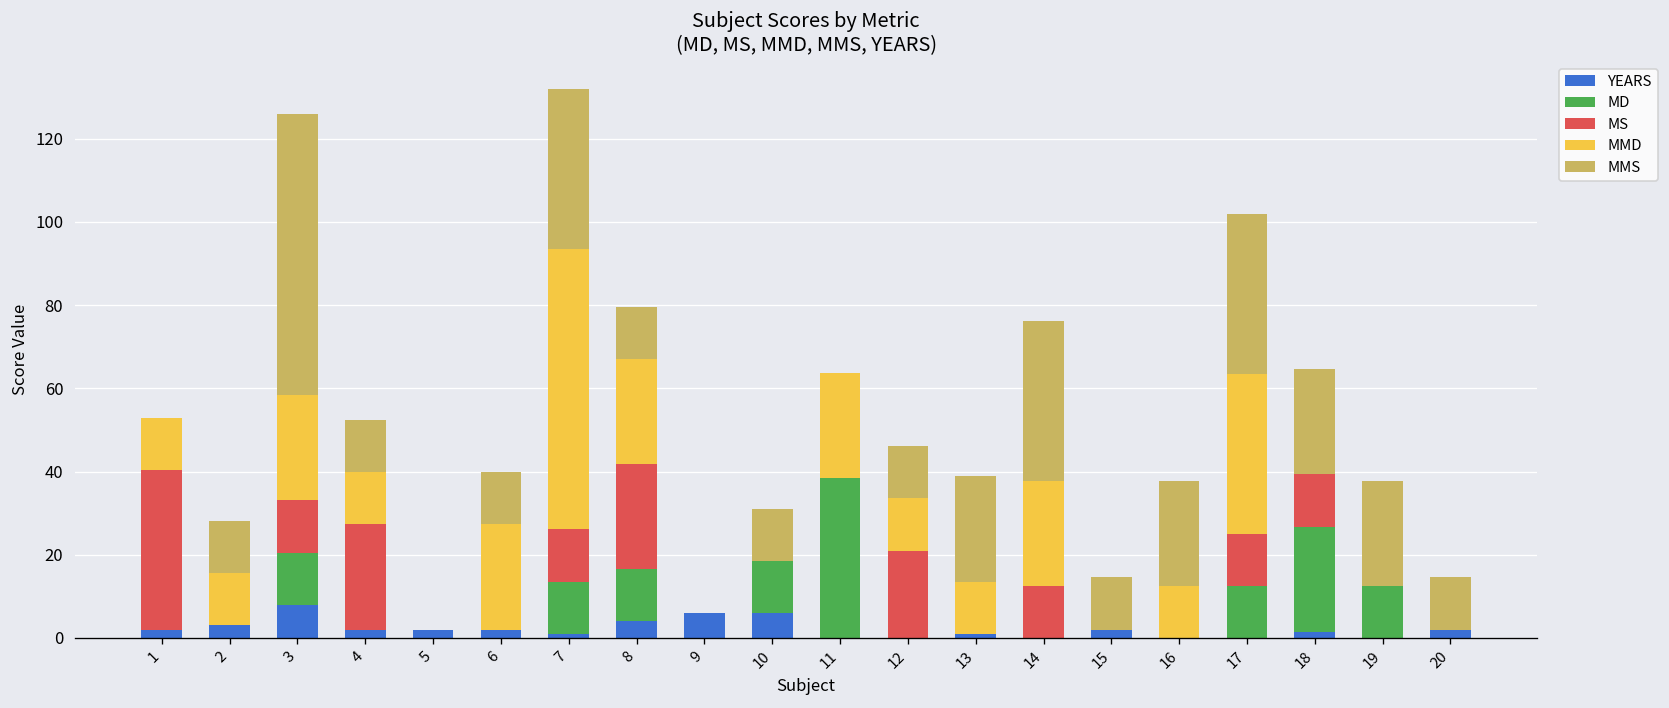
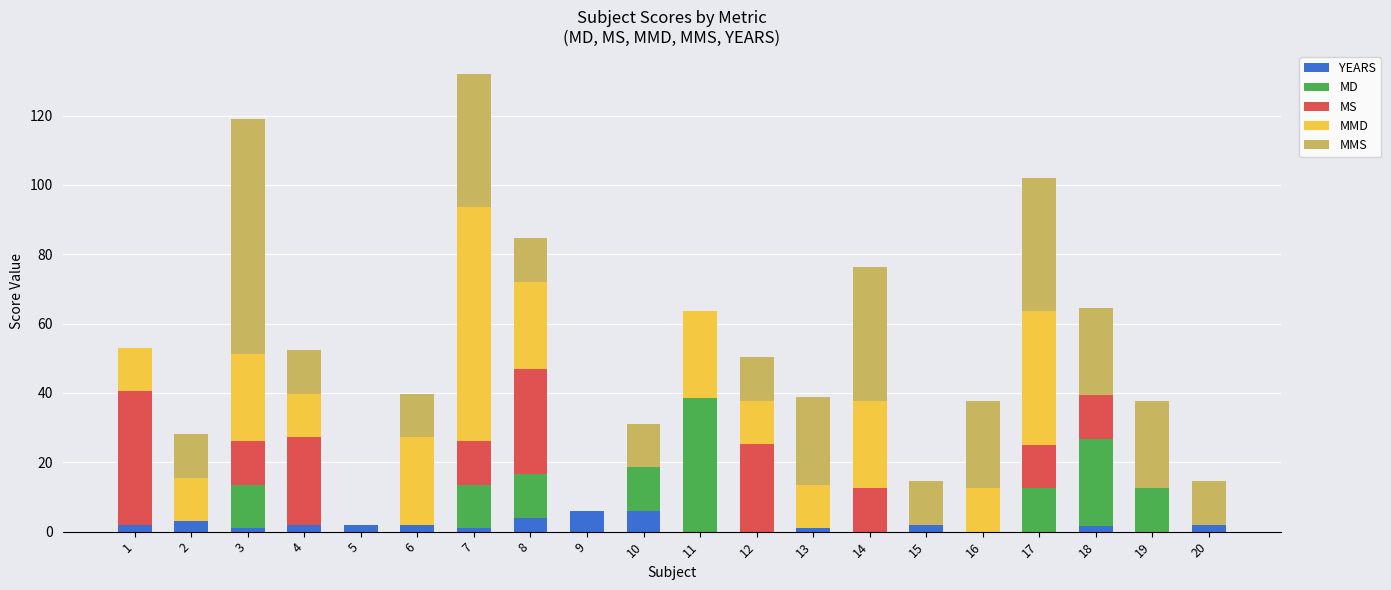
YEARS, 3: 8 -> 1
MS, 8: 25 -> 30
MS, 12: 21 -> 25
